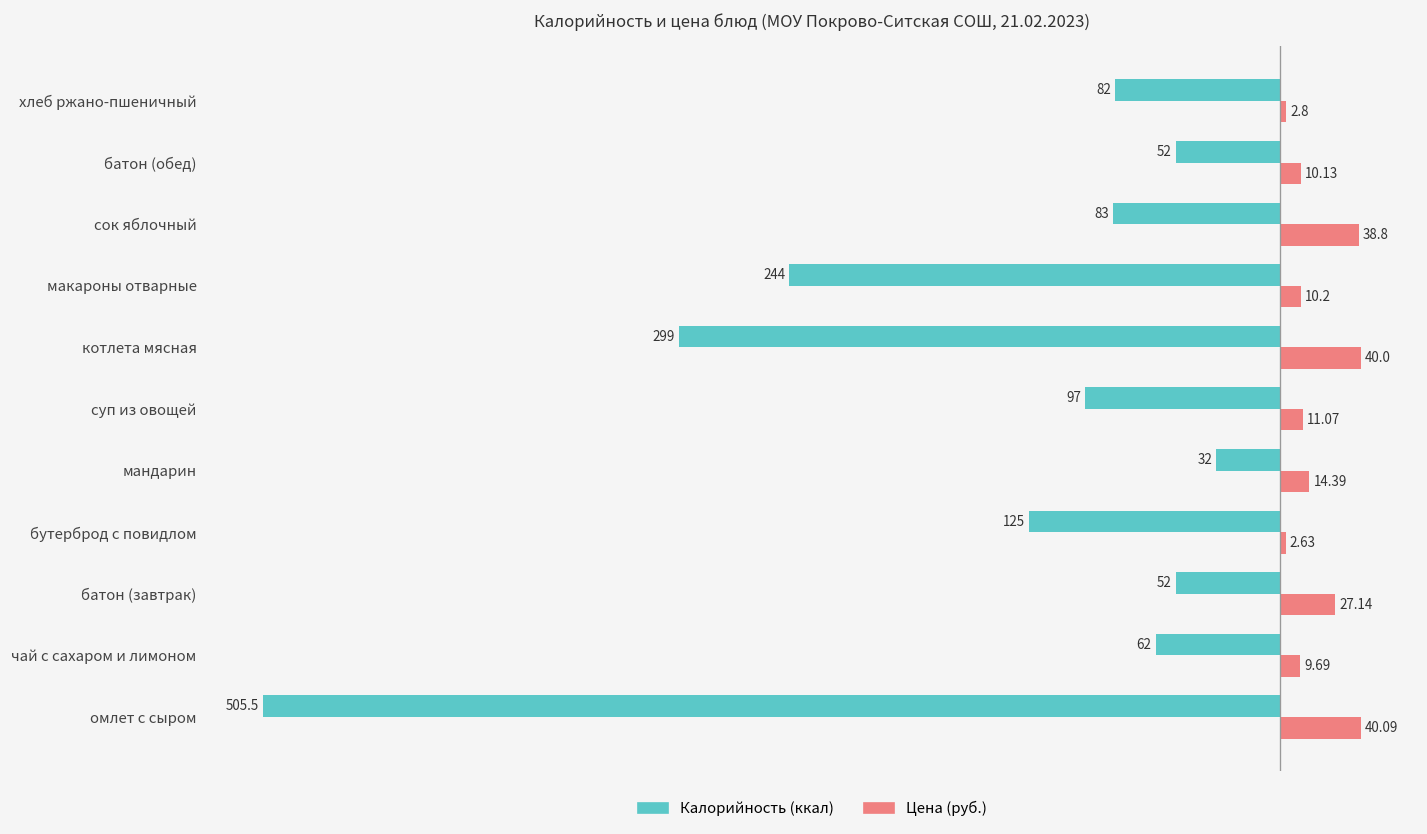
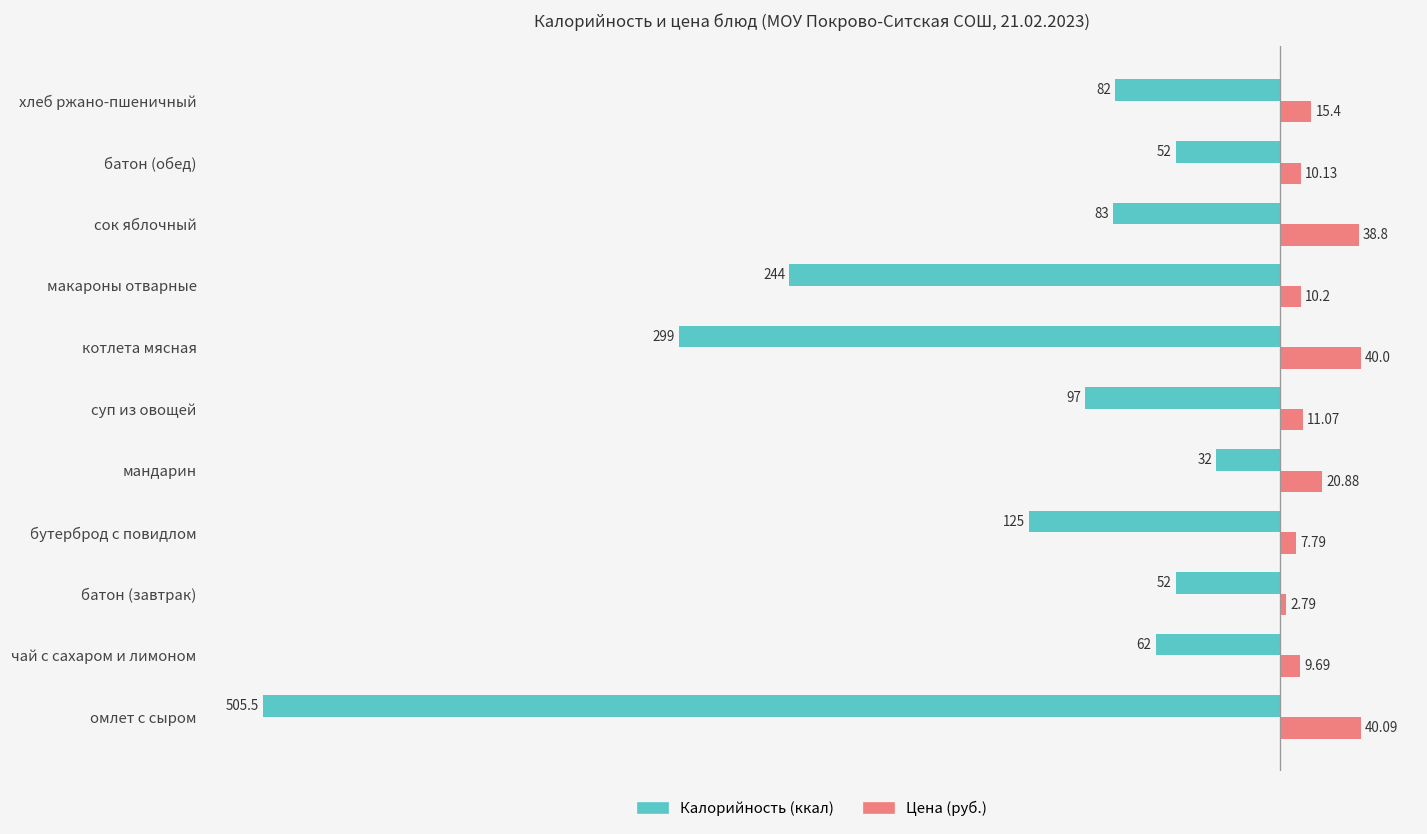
Цена (руб.), хлеб ржано-пшеничный: 2.8 -> 15.4
Цена (руб.), мандарин: 14.39 -> 20.88
Цена (руб.), бутерброд с повидлом: 2.63 -> 7.79
Цена (руб.), батон (завтрак): 27.14 -> 2.79
